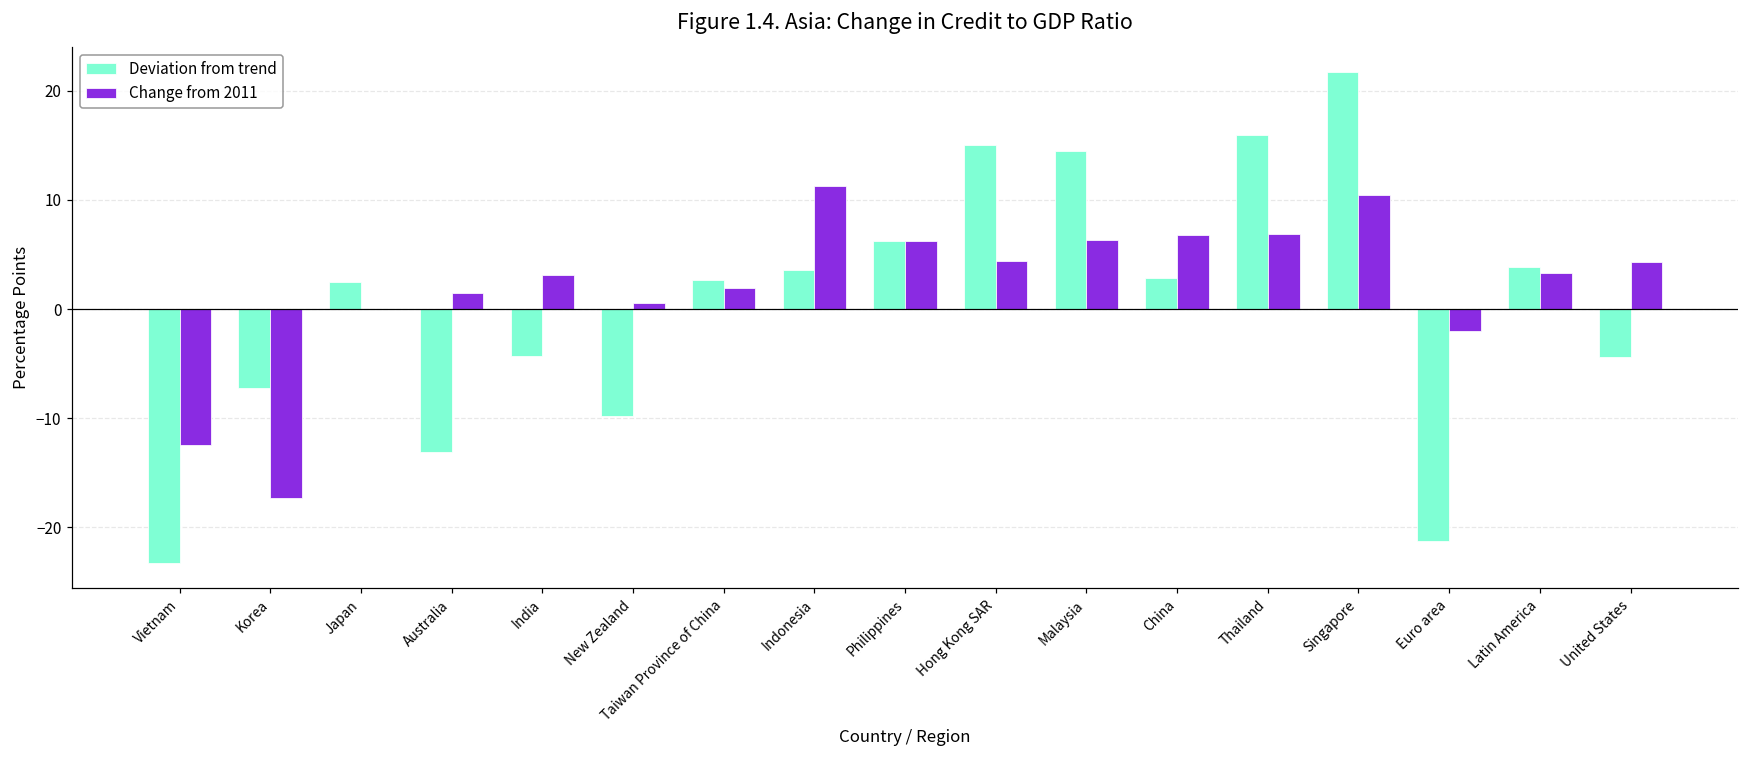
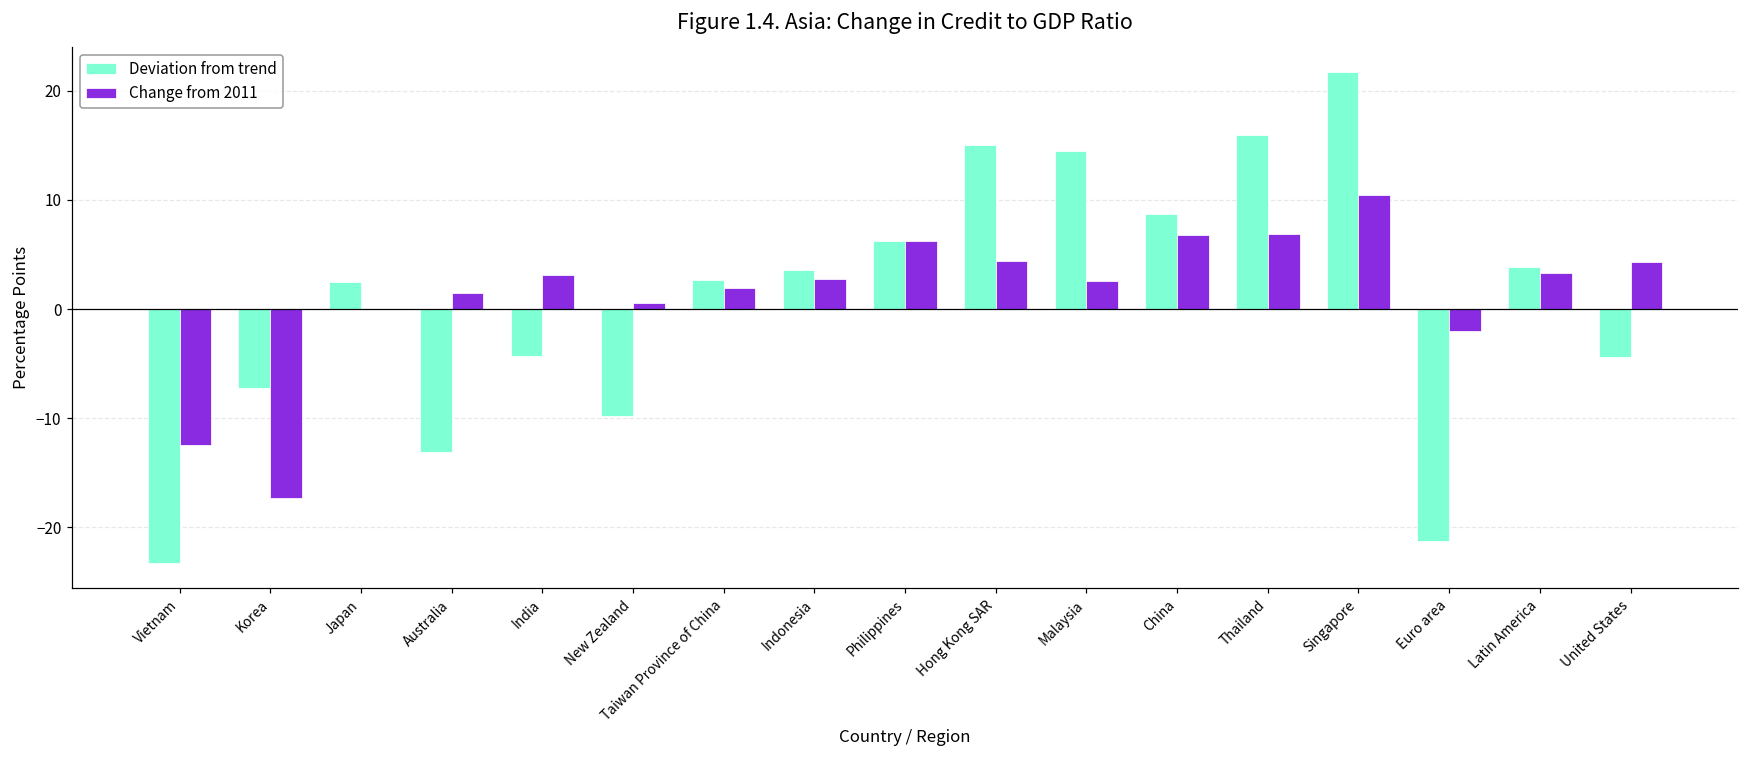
Change from 2011, Indonesia: 11 -> 3
Change from 2011, Malaysia: 6 -> 3
Deviation from trend, China: 3 -> 9
